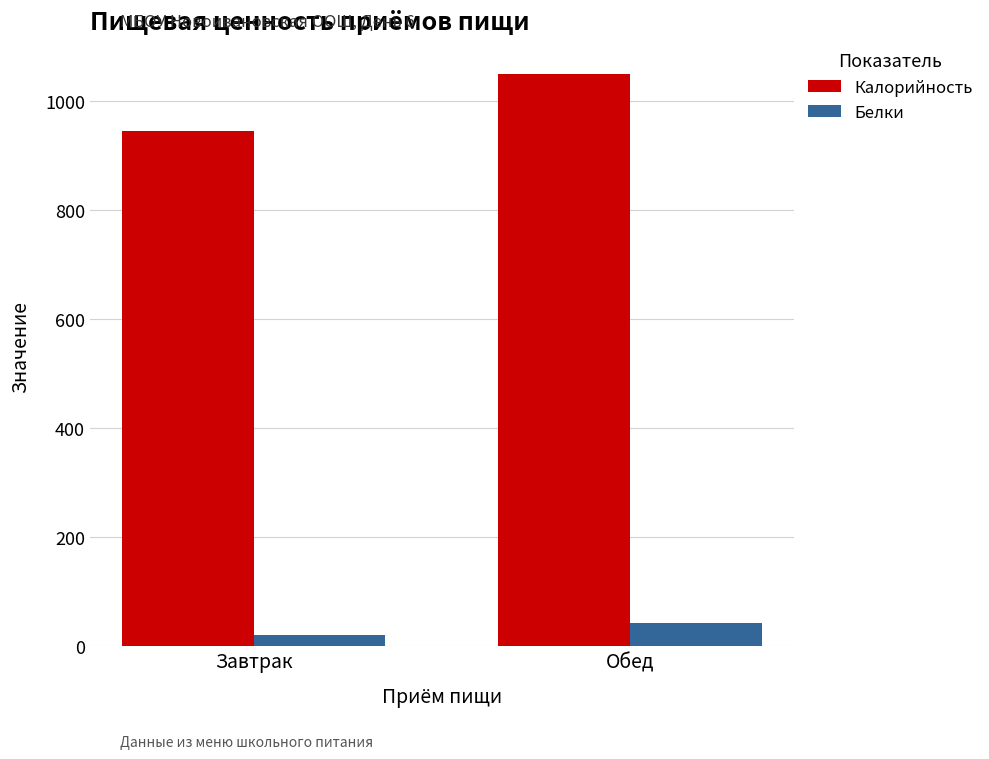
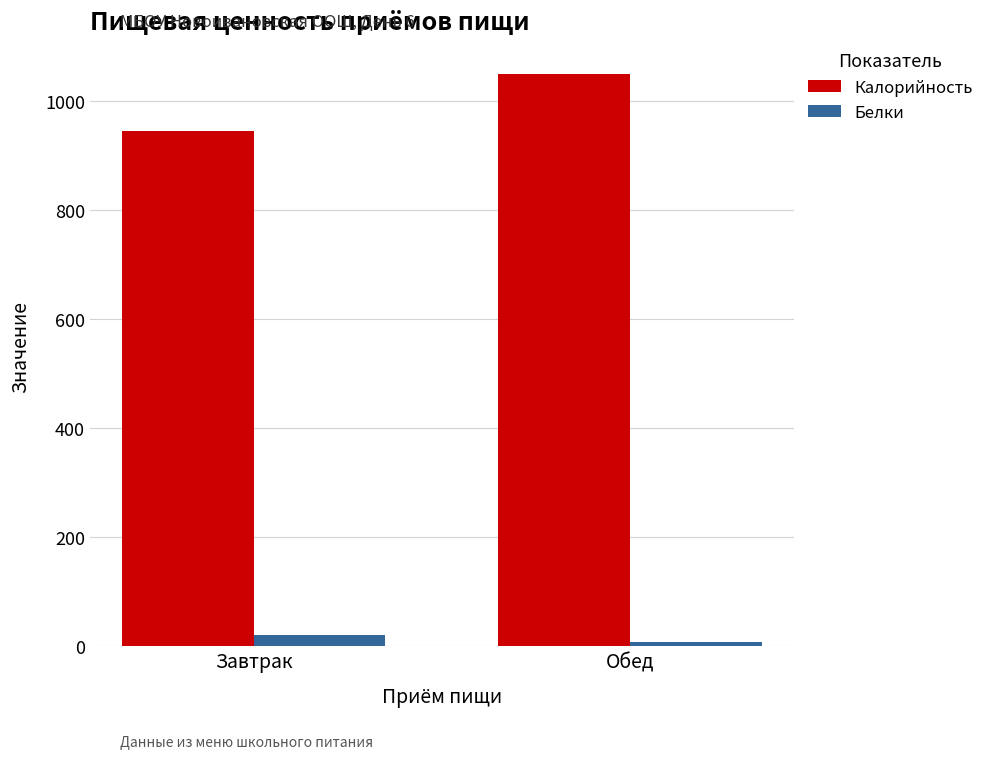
Белки, Обед: 40 -> 10
